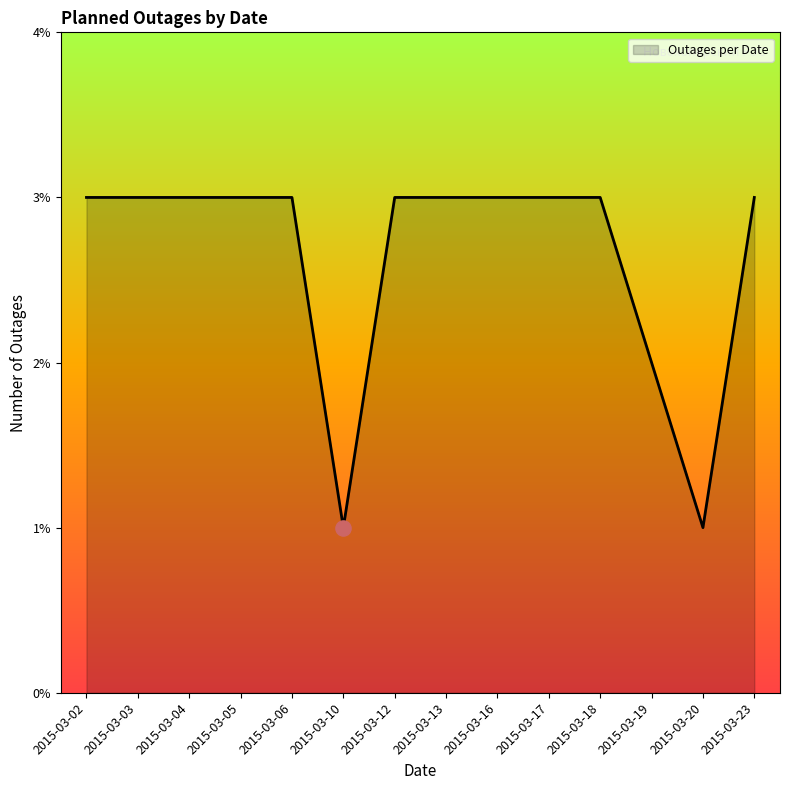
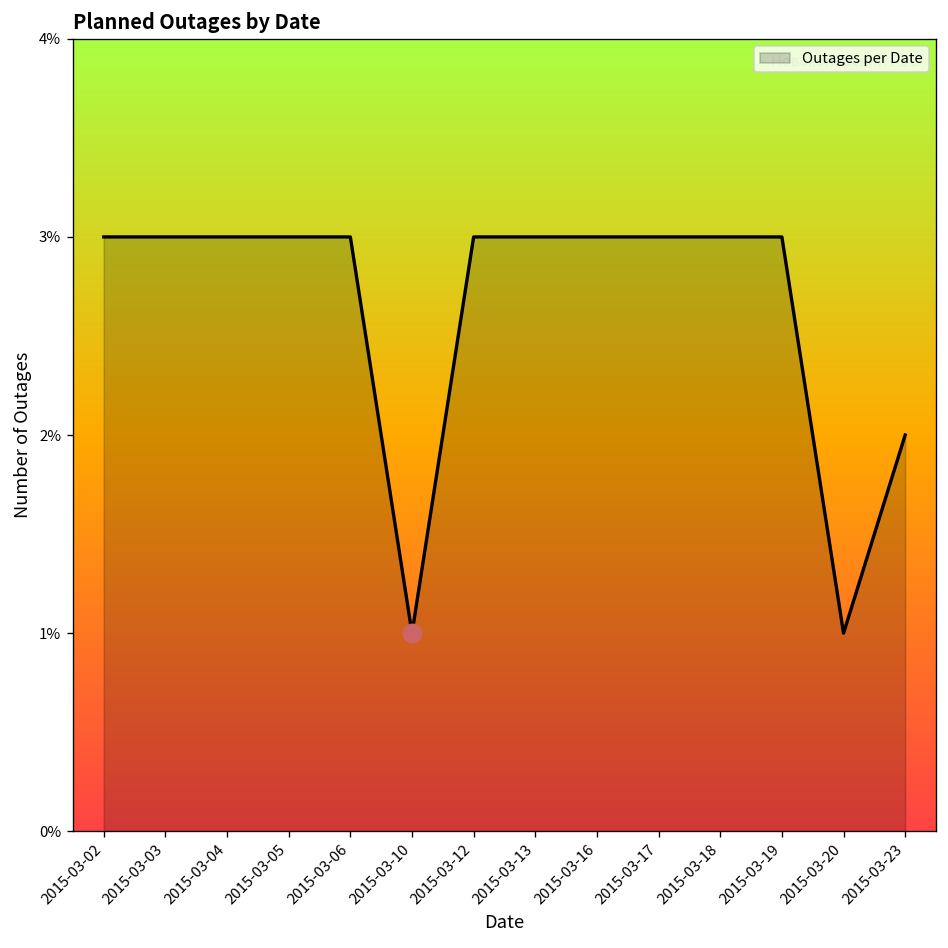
Outages per Date, 2015-03-19: 2% -> 3%
Outages per Date, 2015-03-23: 3% -> 2%
